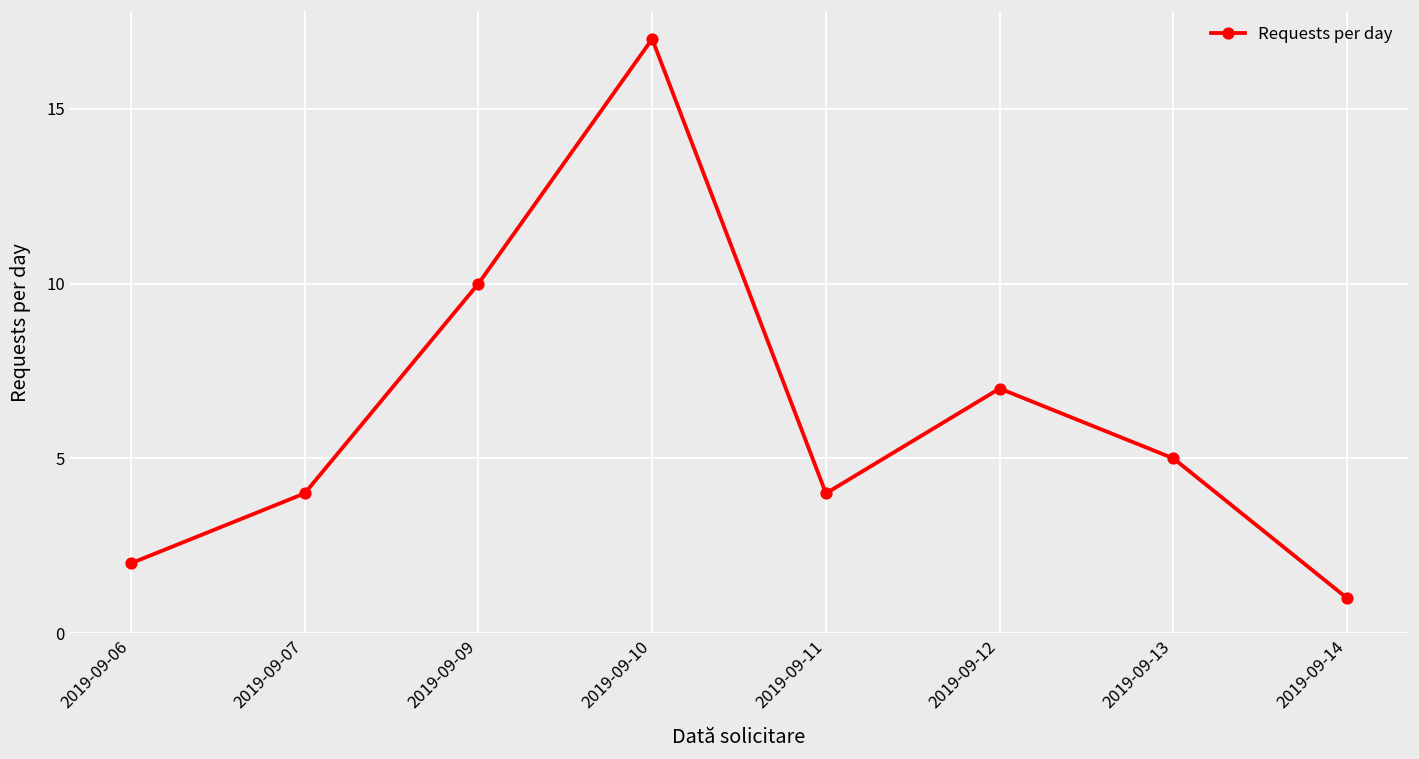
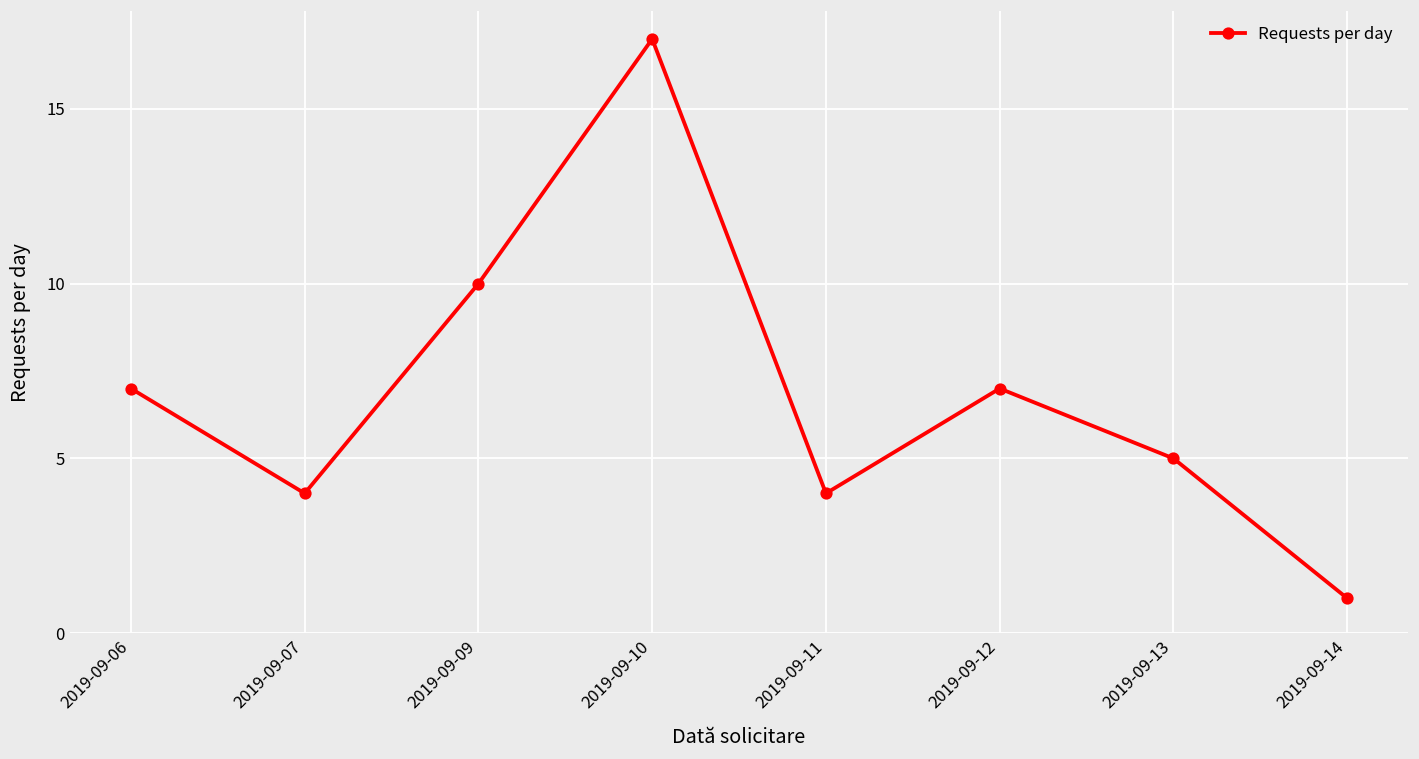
2019-09-06: 2 -> 7
